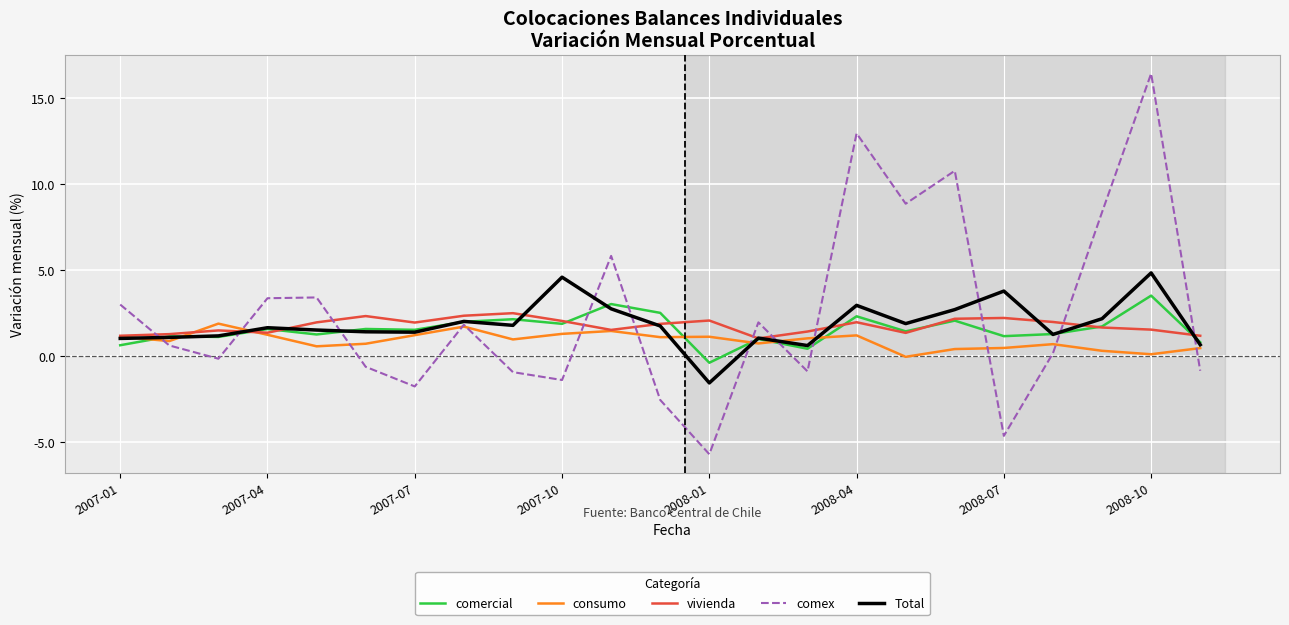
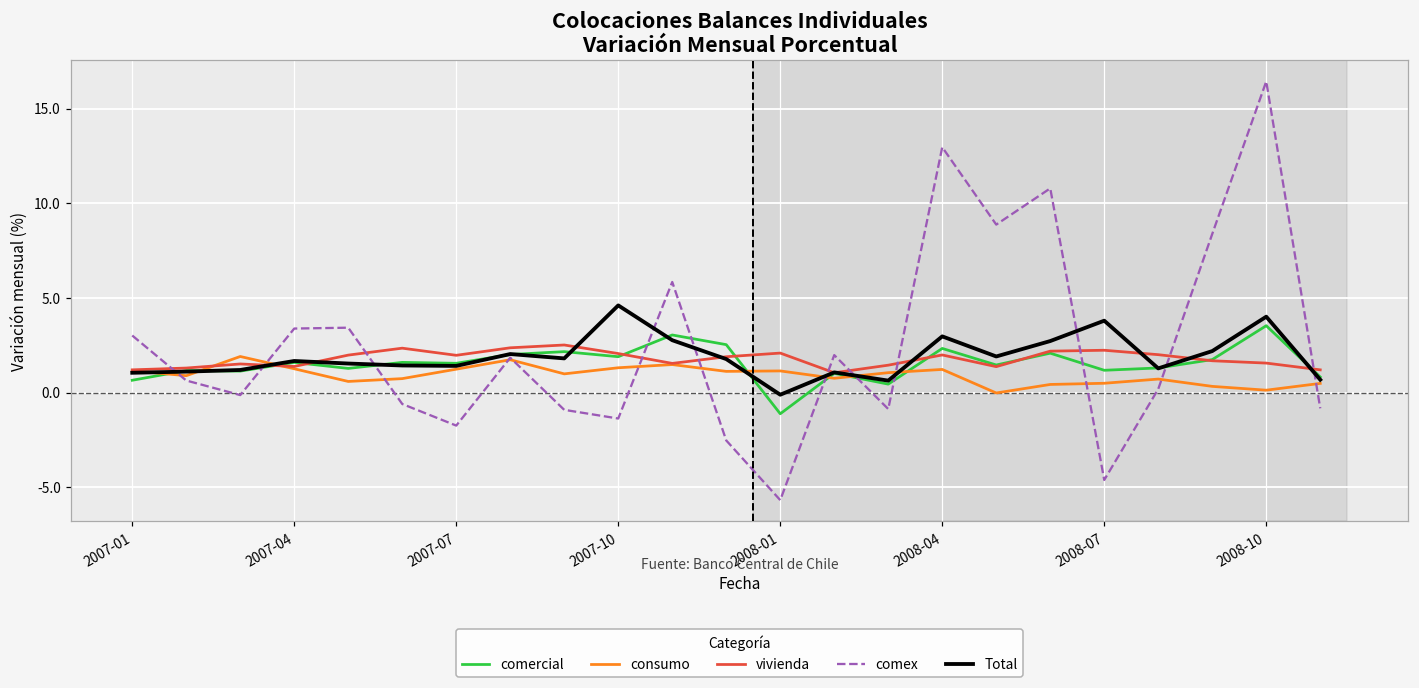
comercial, 2008-01: -0.4 -> -1.1
Total, 2008-01: -1.5 -> -0.1
Total, 2008-10: 4.9 -> 4.0
